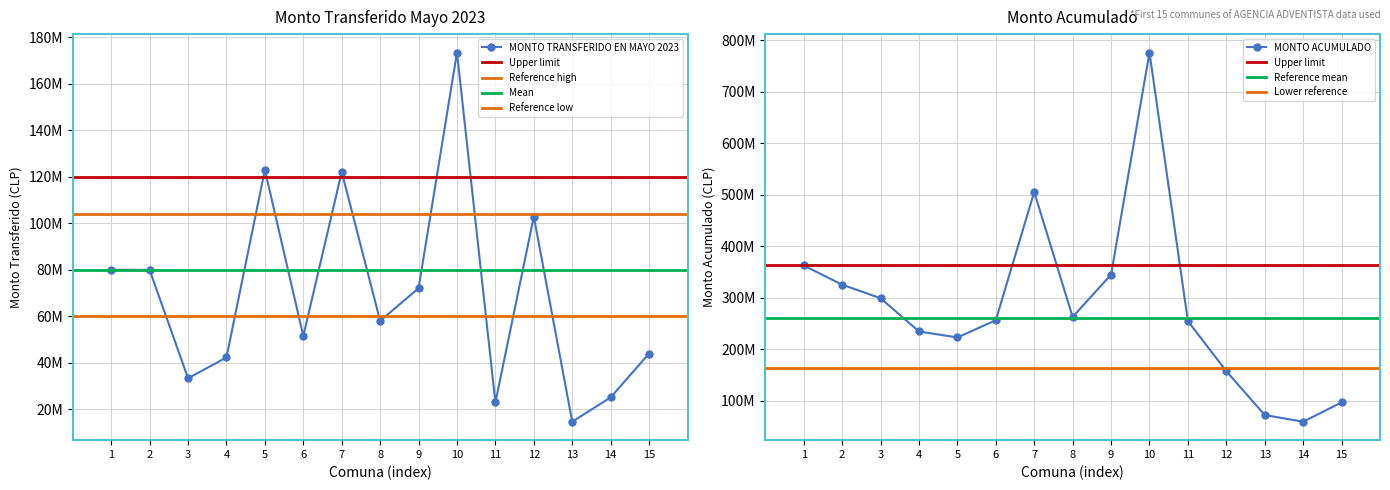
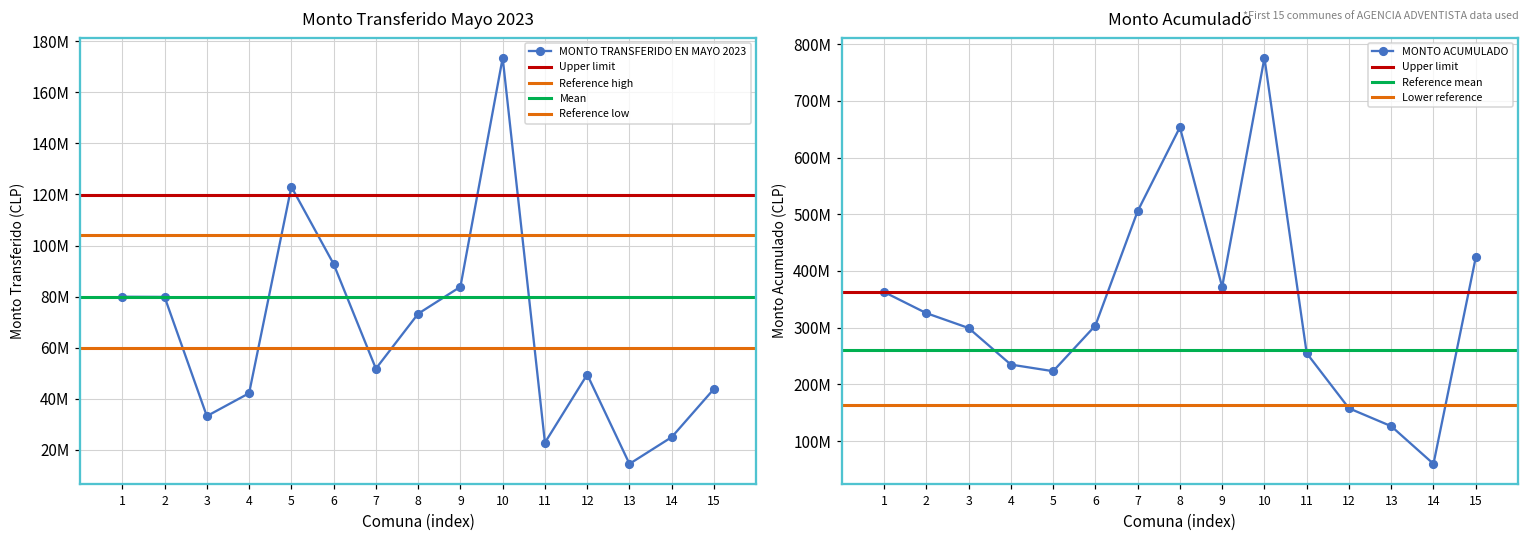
Monto Transferido Mayo 2023, 6: 51000000 -> 93000000
Monto Transferido Mayo 2023, 7: 122000000 -> 52000000
Monto Transferido Mayo 2023, 8: 58000000 -> 73000000
Monto Transferido Mayo 2023, 9: 72000000 -> 84000000
Monto Transferido Mayo 2023, 12: 103000000 -> 50000000
Monto Acumulado, 6: 260000000 -> 300000000
Monto Acumulado, 8: 260000000 -> 650000000
Monto Acumulado, 9: 350000000 -> 370000000
Monto Acumulado, 13: 70000000 -> 130000000
Monto Acumulado, 15: 100000000 -> 420000000
